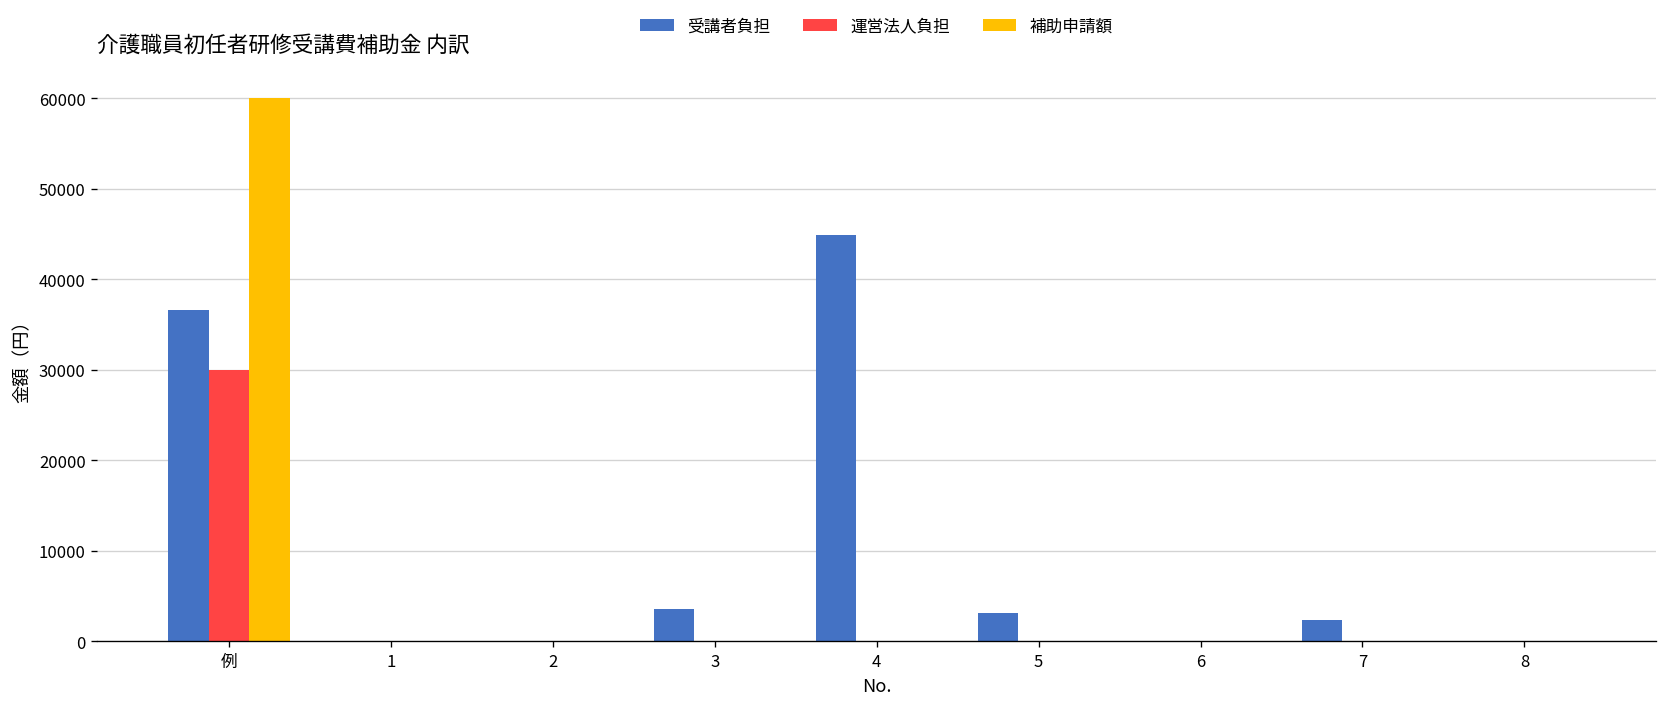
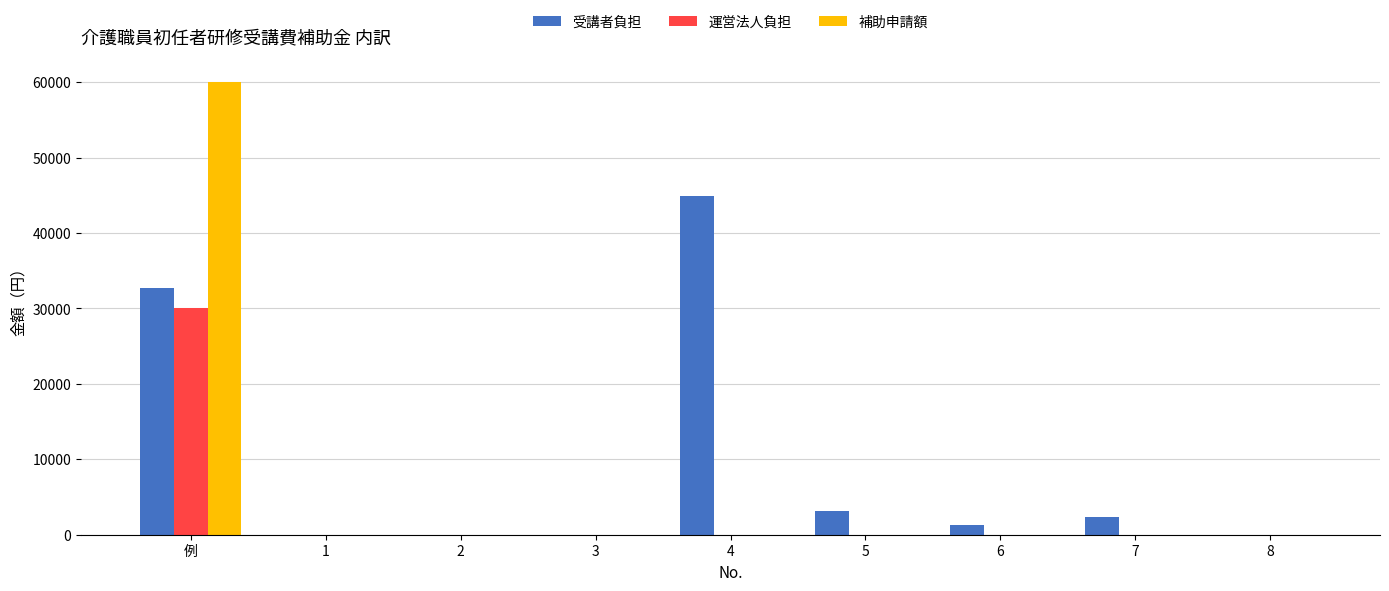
受講者負担, 例: 37000 -> 33000
受講者負担, 3: 4000 -> 0
受講者負担, 6: 0 -> 1000
